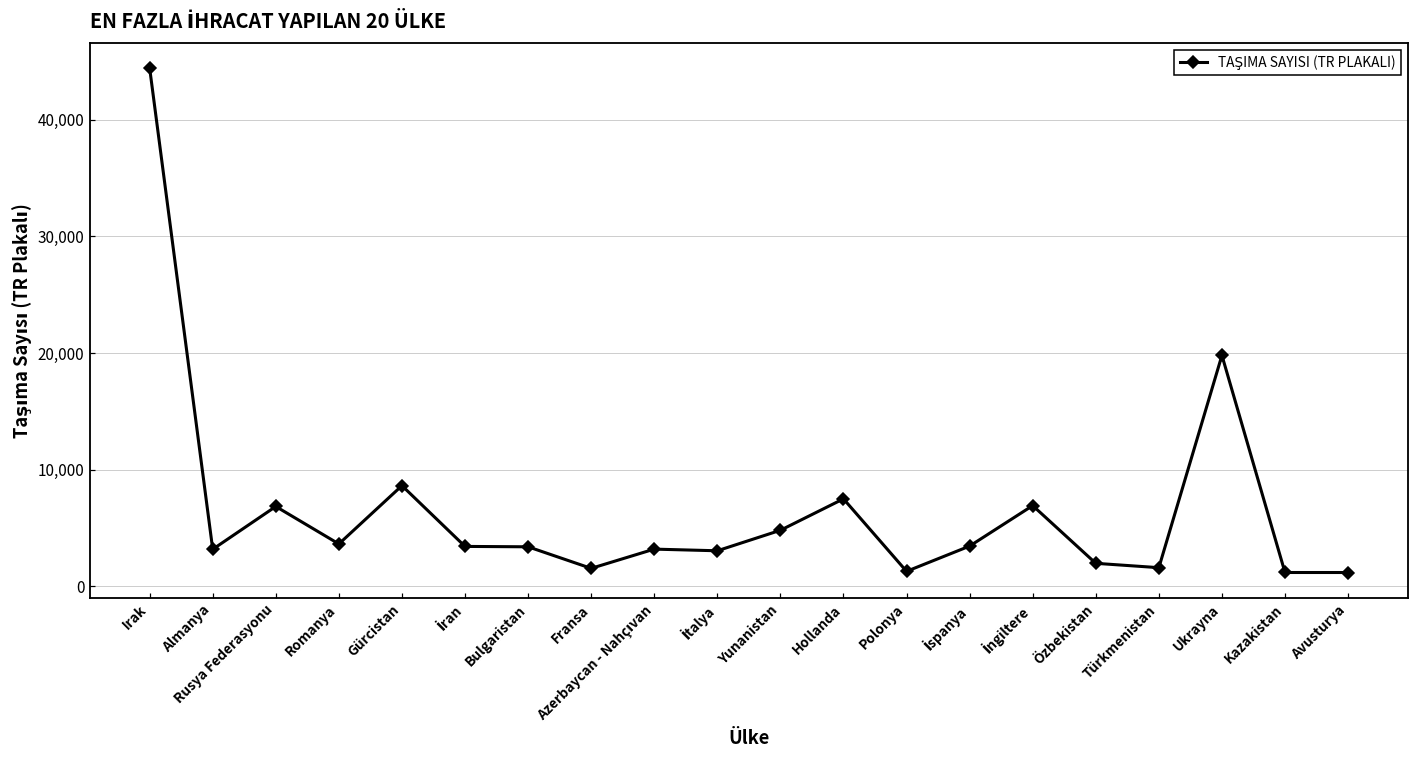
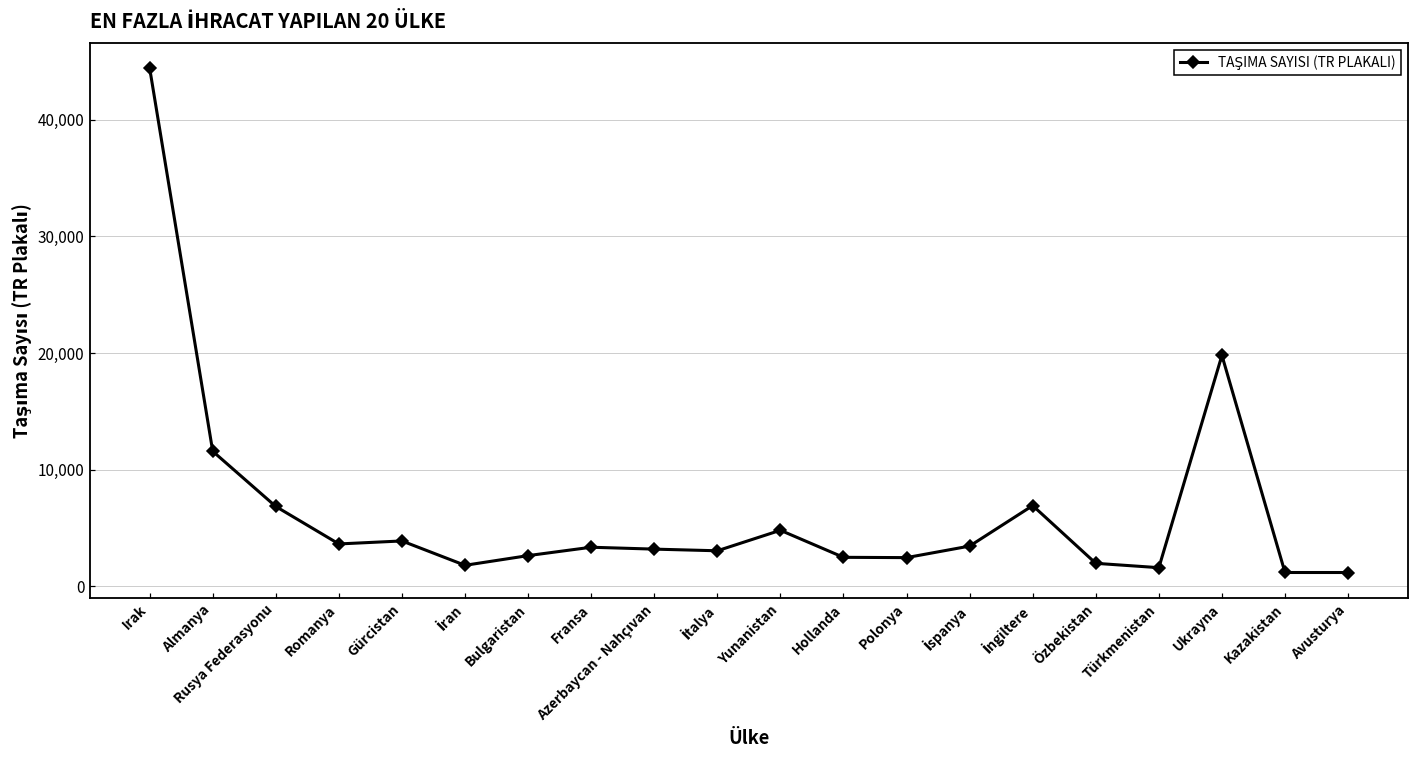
Almanya: 3,200 -> 11,600
Gürcistan: 8,600 -> 3,900
İran: 3,400 -> 1,800
Bulgaristan: 3,400 -> 2,600
Fransa: 1,500 -> 3,300
Hollanda: 7,500 -> 2,500
Polonya: 1,300 -> 2,400
